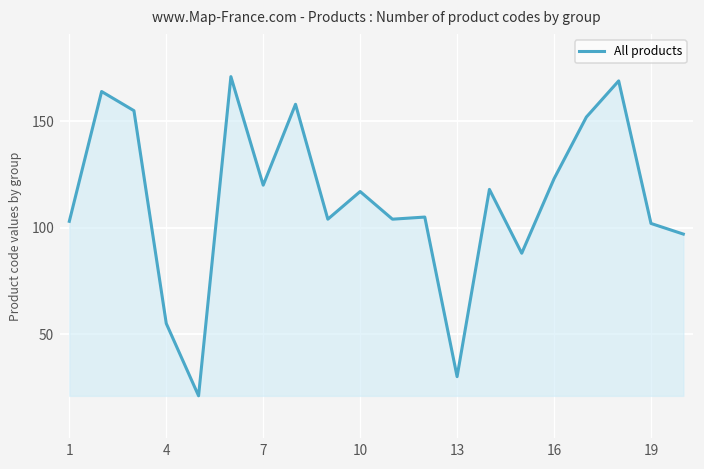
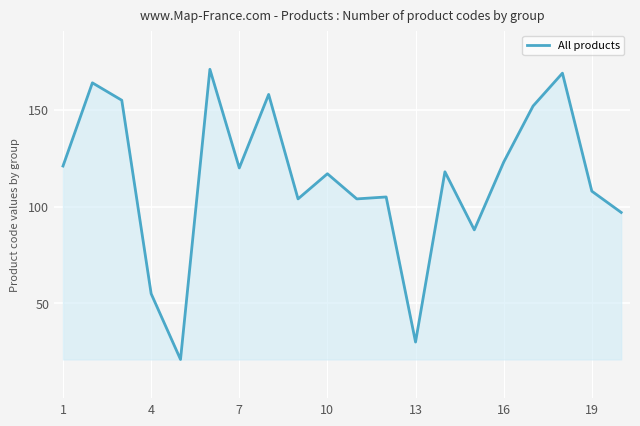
1: 103 -> 121
19: 102 -> 108
